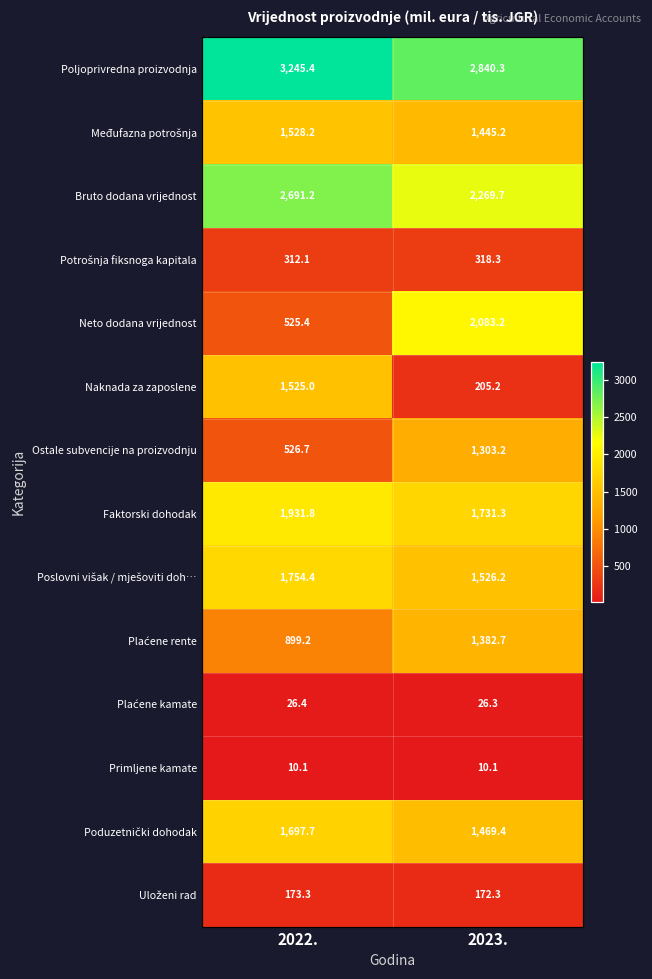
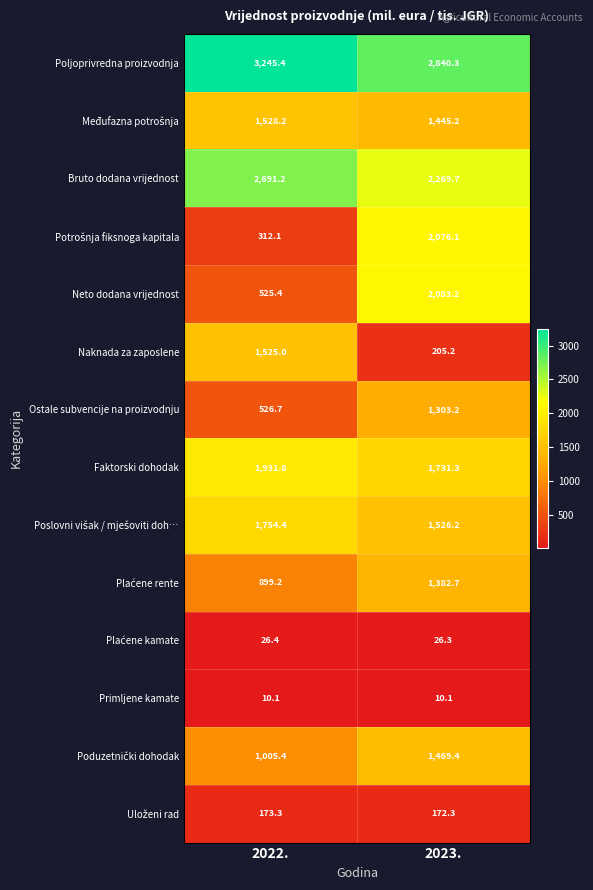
Potrošnja fiksnoga kapitala, 2023.: 318.3 -> 2,076.1
Poduzetnički dohodak, 2022.: 1,697.7 -> 1,005.4
